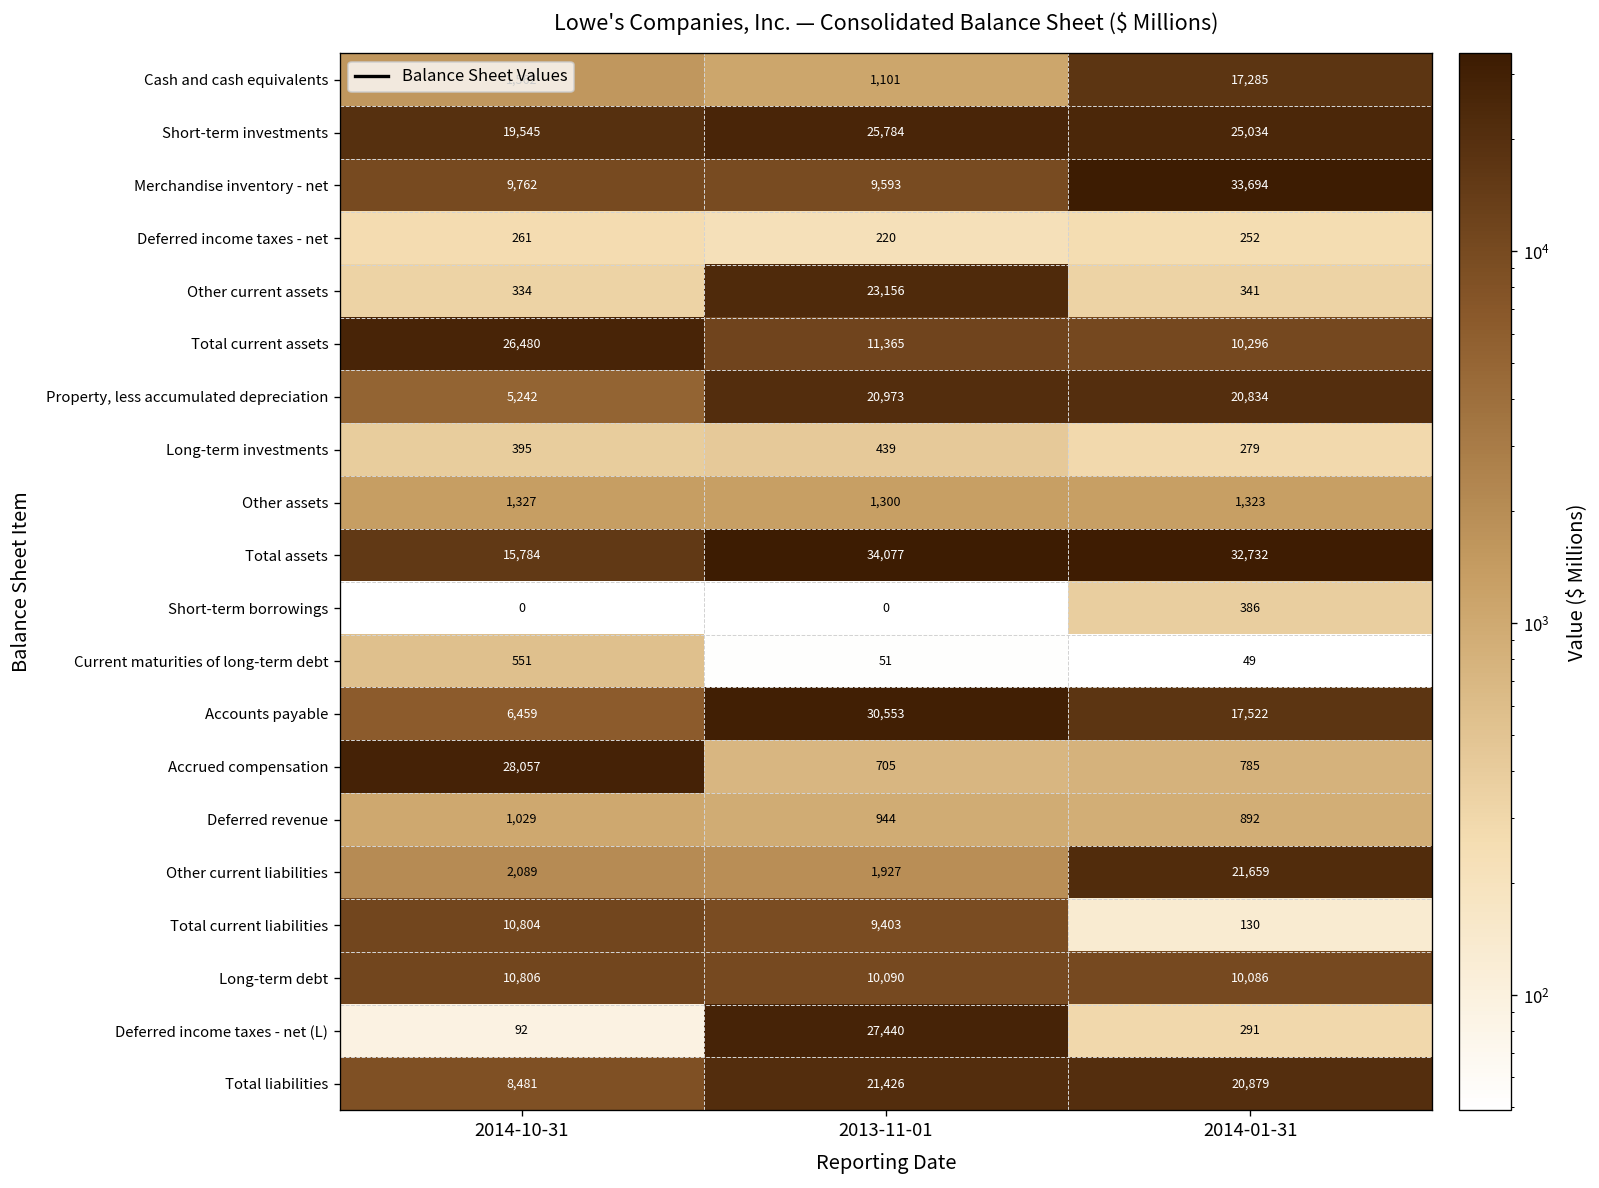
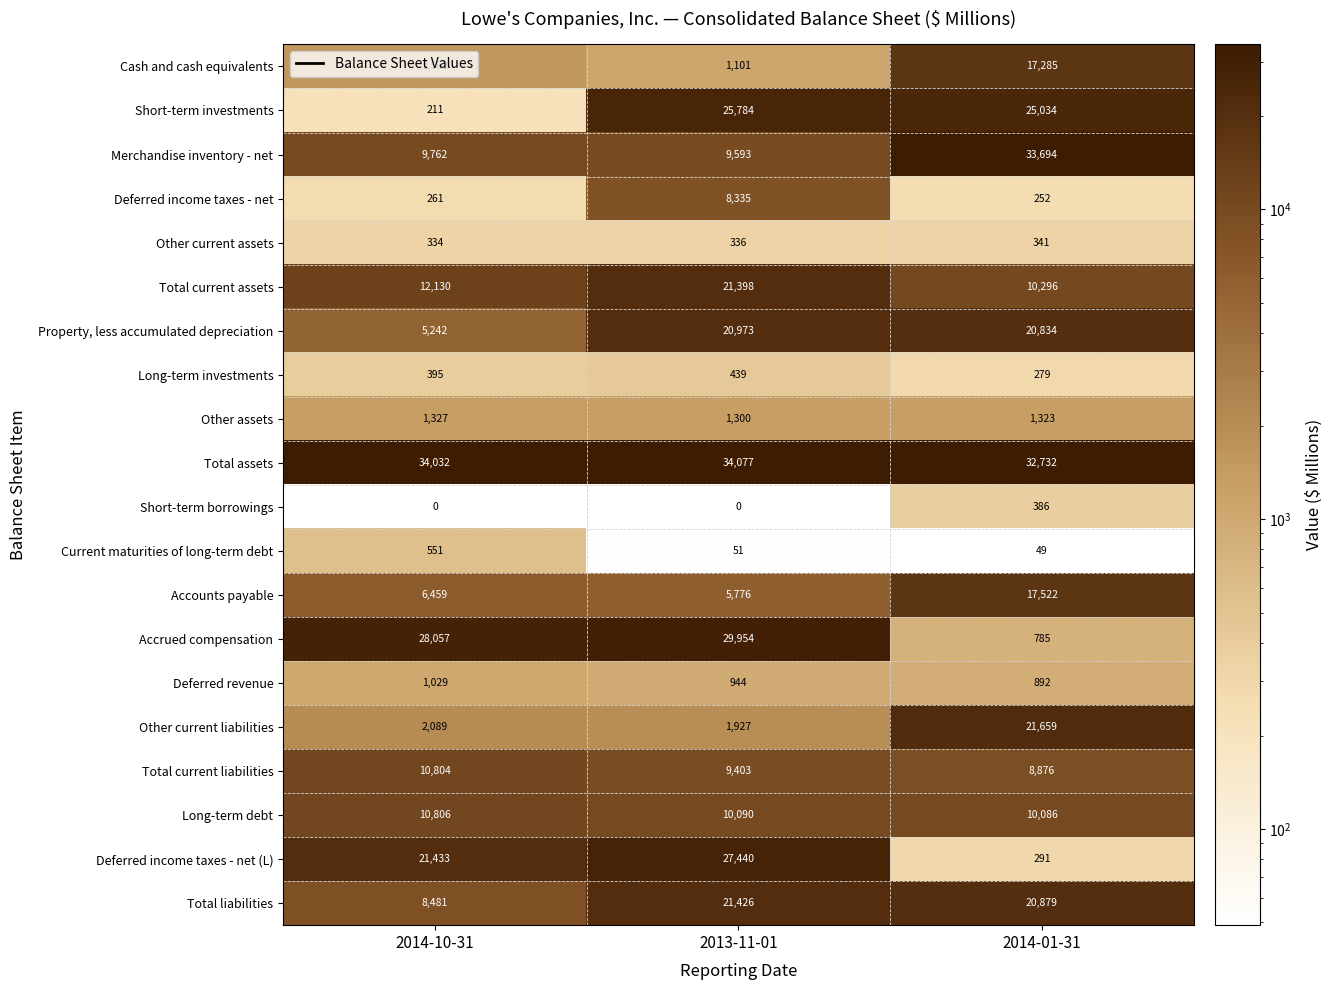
Short-term investments, 2014-10-31: 19,545 -> 211
Deferred income taxes - net, 2013-11-01: 220 -> 8,335
Other current assets, 2013-11-01: 23,156 -> 336
Total current assets, 2014-10-31: 26,480 -> 12,130
Total current assets, 2013-11-01: 11,365 -> 21,398
Total assets, 2014-10-31: 15,784 -> 34,032
Accounts payable, 2013-11-01: 30,553 -> 5,776
Accrued compensation, 2013-11-01: 705 -> 29,954
Total current liabilities, 2014-01-31: 130 -> 8,876
Deferred income taxes - net (L), 2014-10-31: 92 -> 21,433
